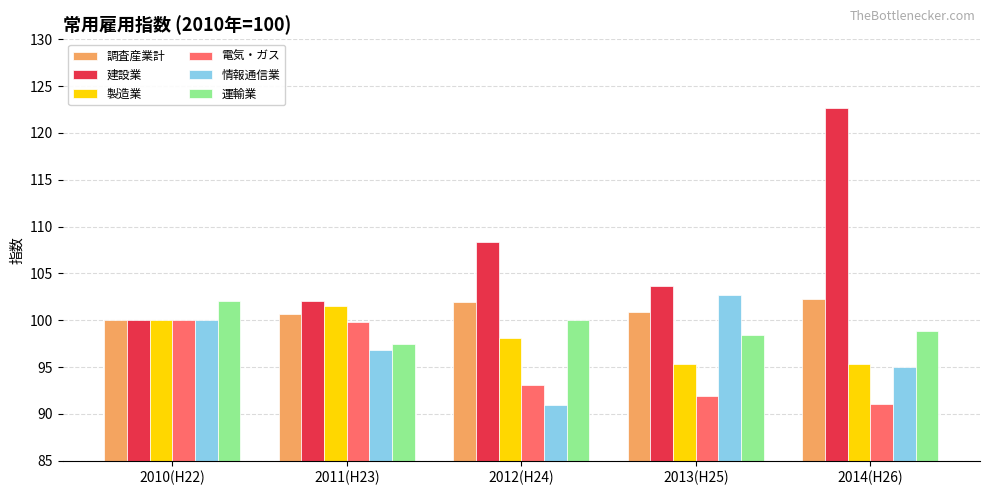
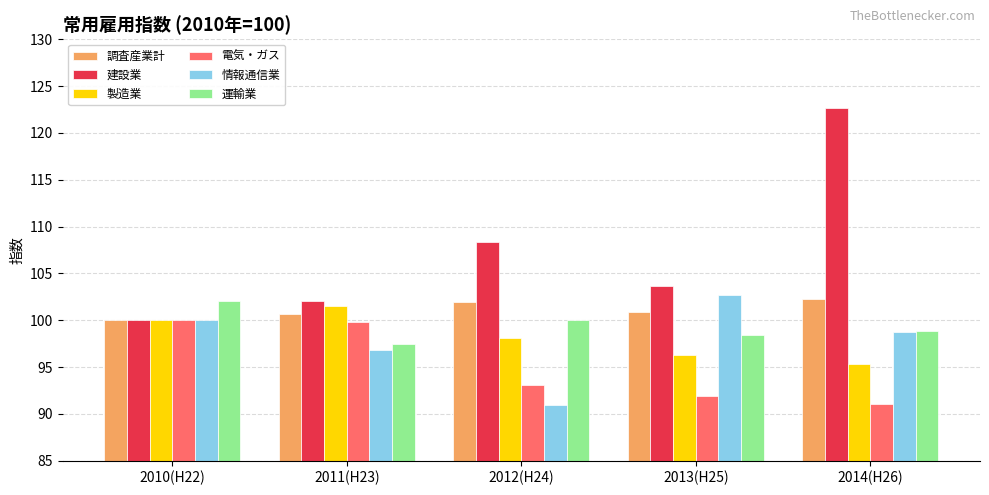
製造業, 2013(H25): 95 -> 96
情報通信業, 2014(H26): 95 -> 99
